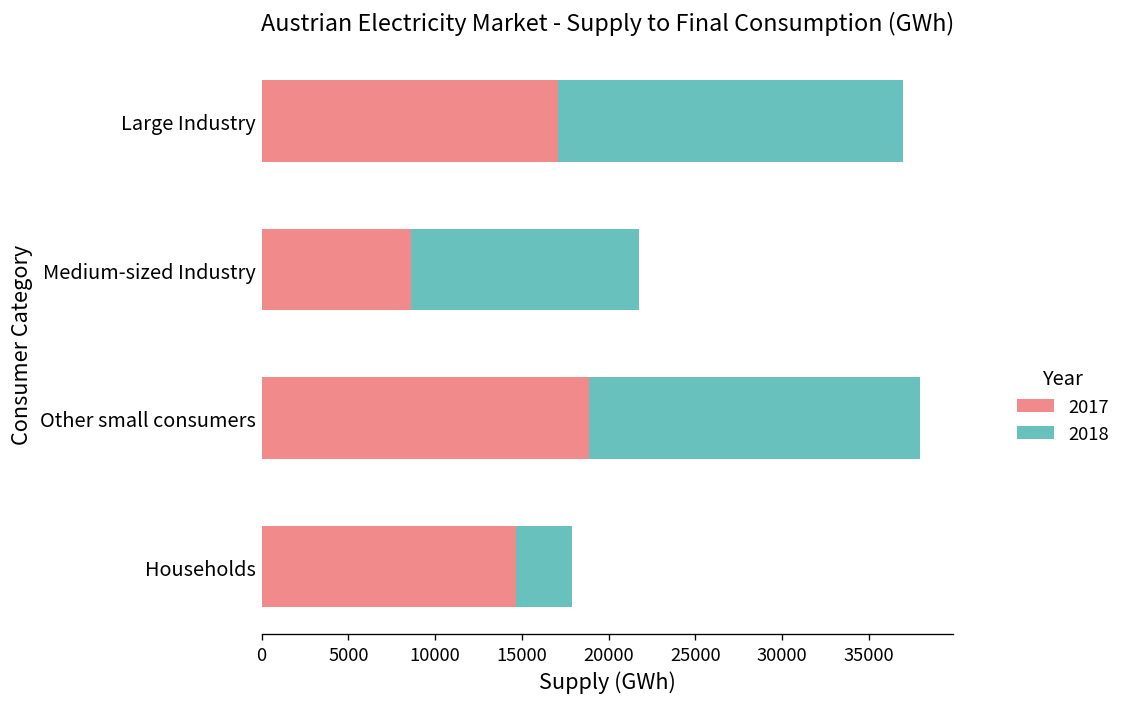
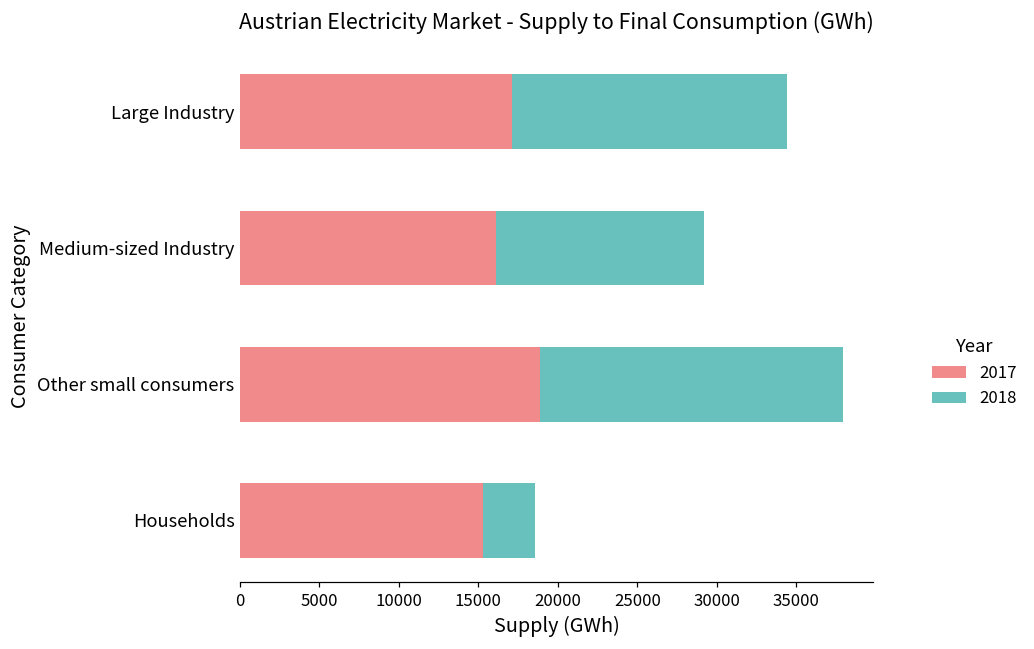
2018, Large Industry: 19900 -> 17300
2017, Medium-sized Industry: 8600 -> 16100
2017, Households: 14600 -> 15300
